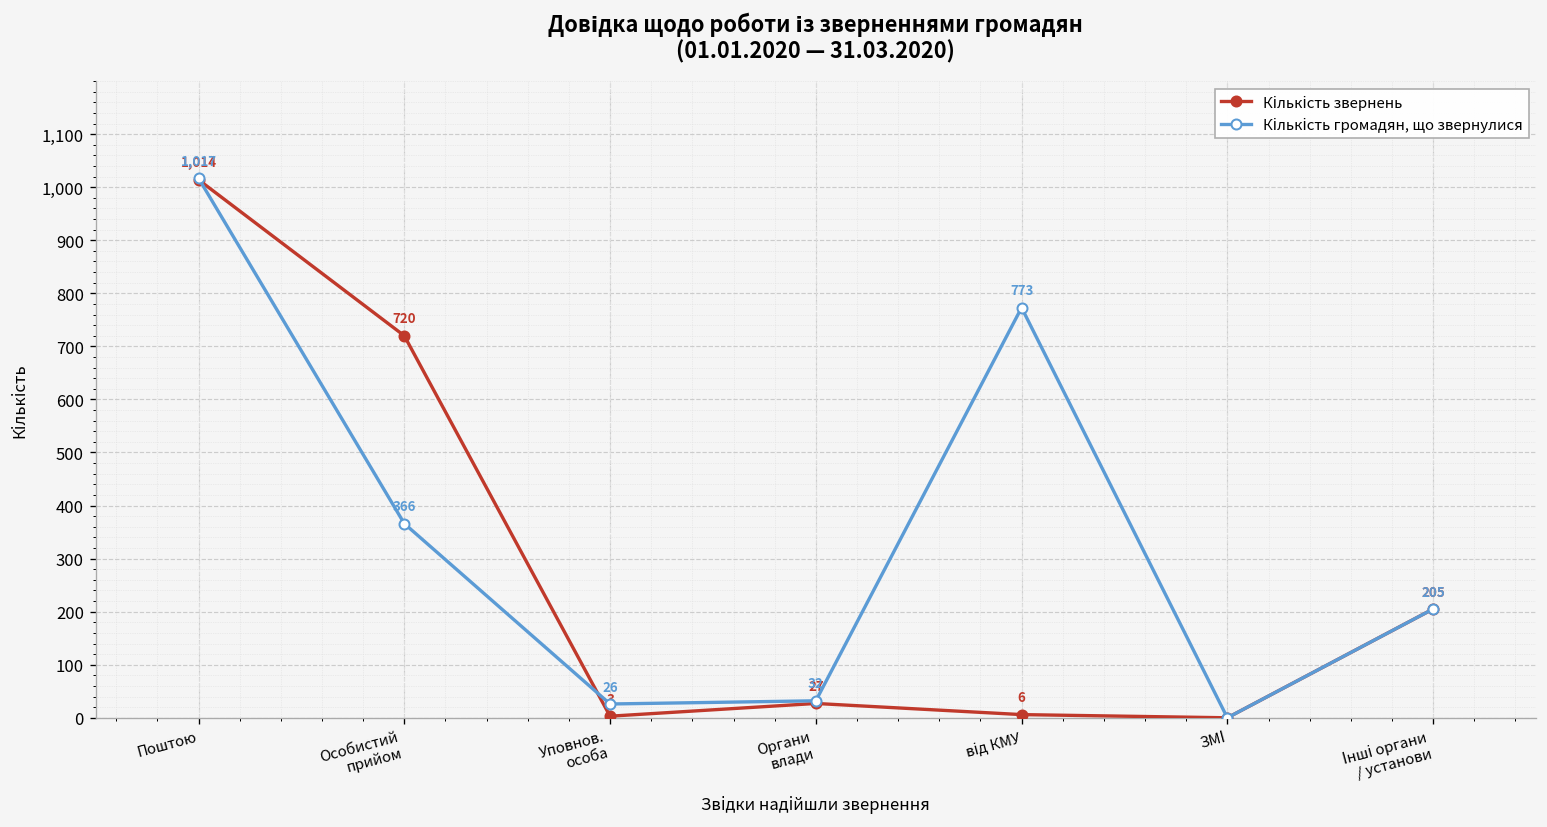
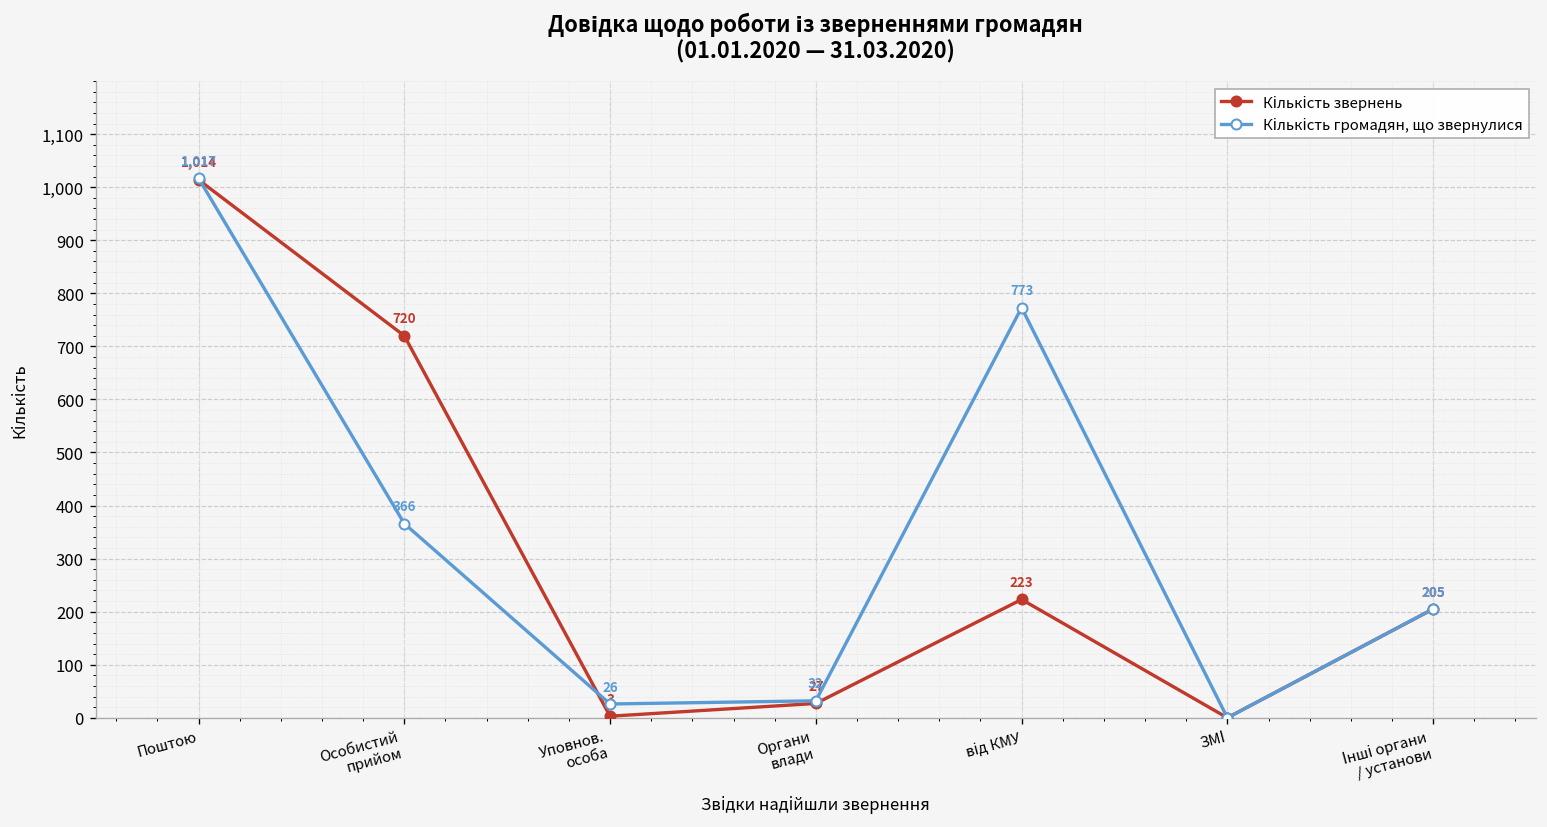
Кількість звернень, від КМУ: 6 -> 223
